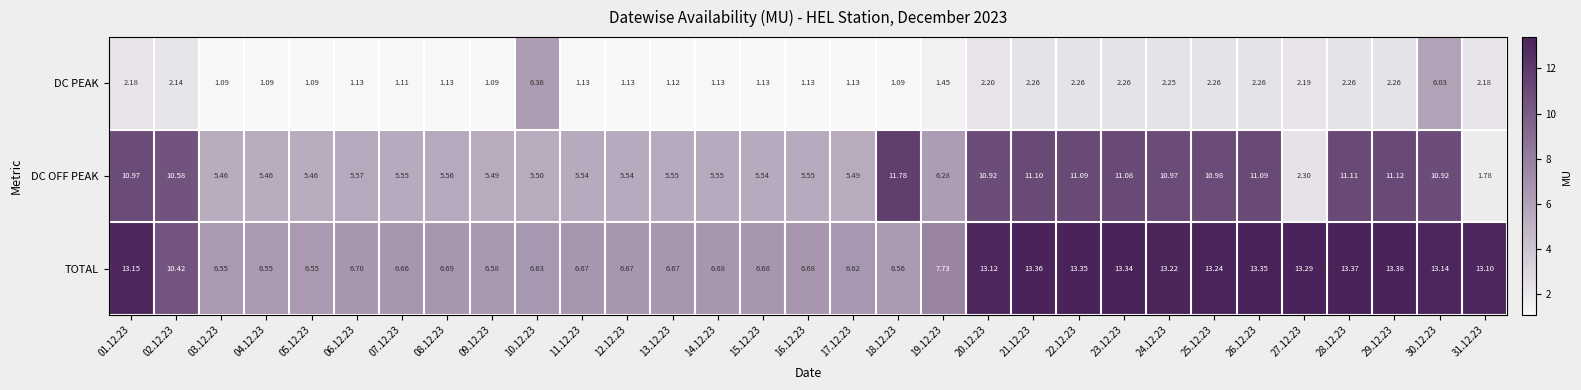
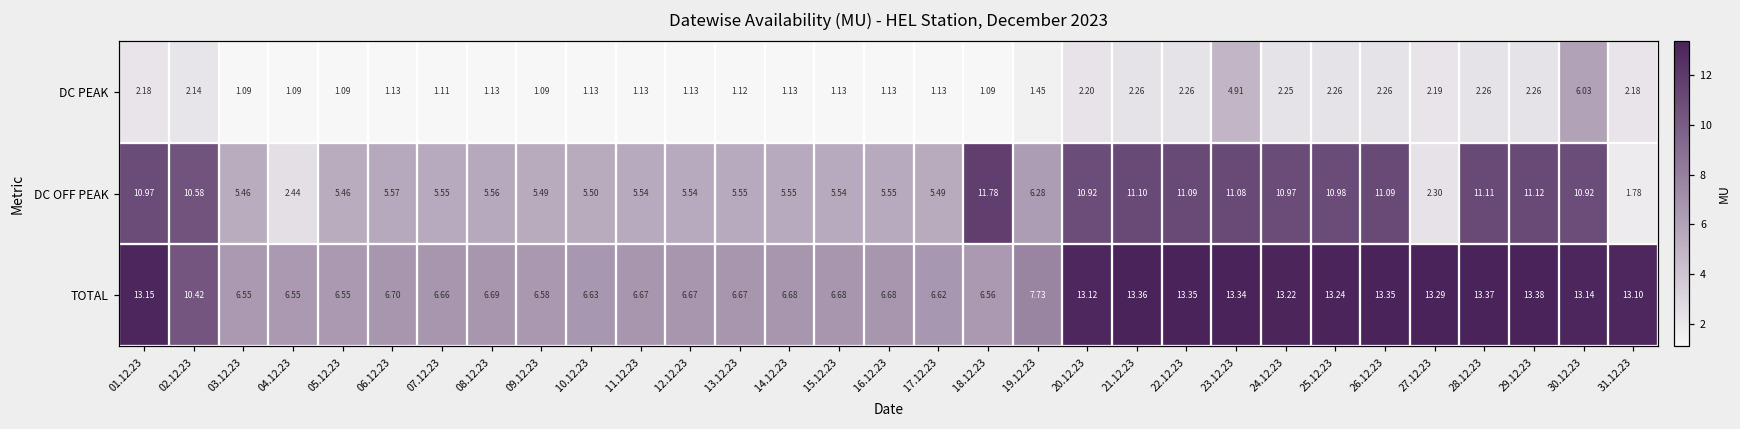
DC PEAK, 10.12.23: 6.36 -> 1.13
DC PEAK, 23.12.23: 2.26 -> 4.91
DC OFF PEAK, 04.12.23: 5.46 -> 2.44
